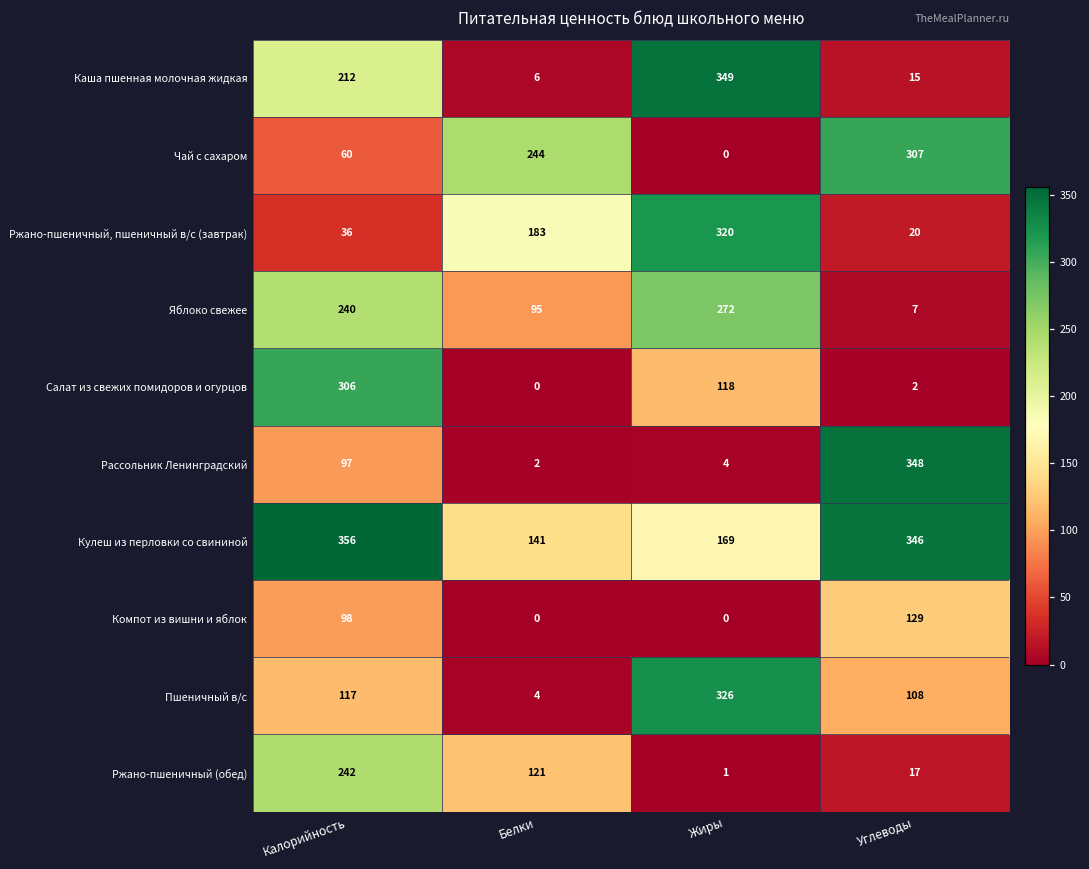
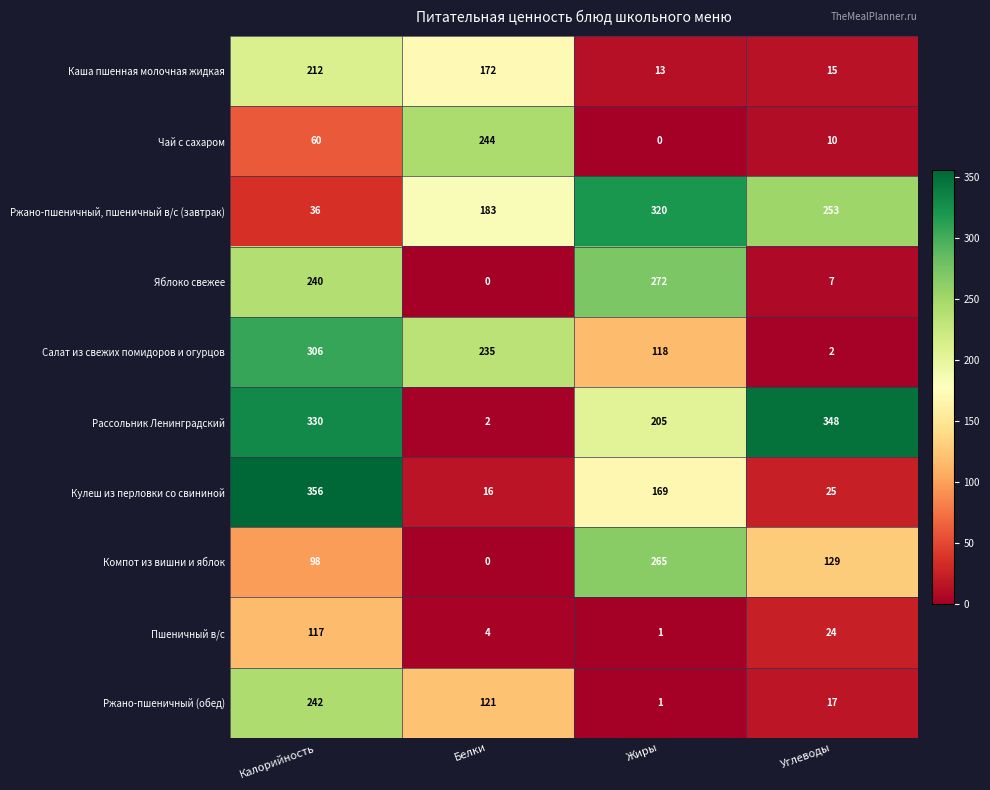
Каша пшенная молочная жидкая, Белки: 6 -> 172
Каша пшенная молочная жидкая, Жиры: 349 -> 13
Чай с сахаром, Углеводы: 307 -> 10
Ржано-пшеничный, пшеничный в/с (завтрак), Углеводы: 20 -> 253
Яблоко свежее, Белки: 95 -> 0
Салат из свежих помидоров и огурцов, Белки: 0 -> 235
Рассольник Ленинградский, Калорийность: 97 -> 330
Рассольник Ленинградский, Жиры: 4 -> 205
Кулеш из перловки со свининой, Белки: 141 -> 16
Кулеш из перловки со свининой, Углеводы: 346 -> 25
Компот из вишни и яблок, Жиры: 0 -> 265
Пшеничный в/с, Жиры: 326 -> 1
Пшеничный в/с, Углеводы: 108 -> 24
